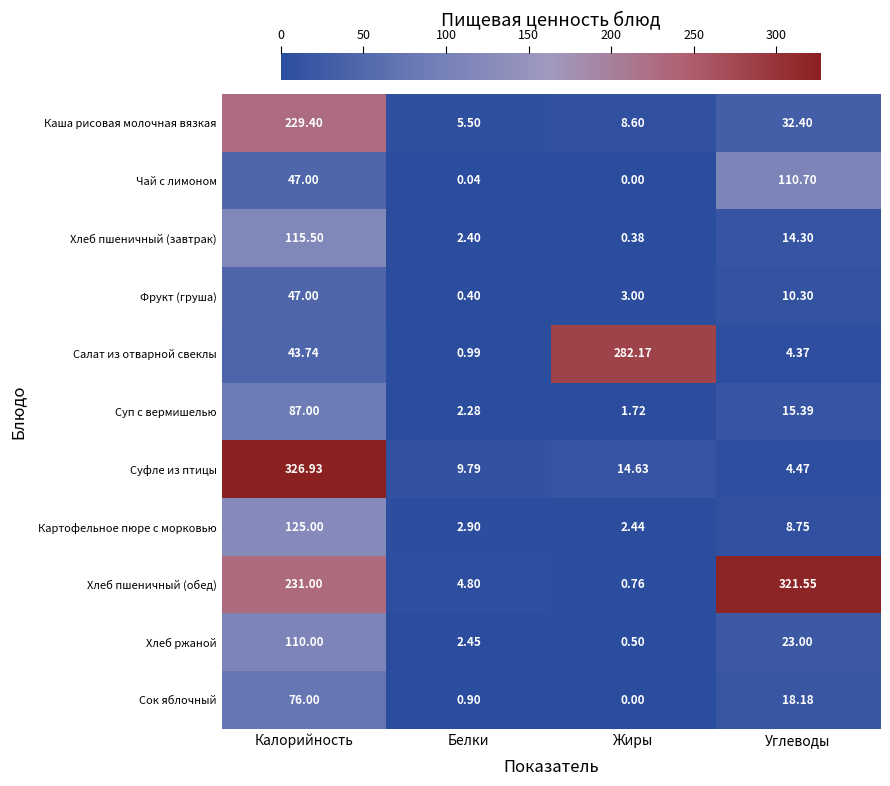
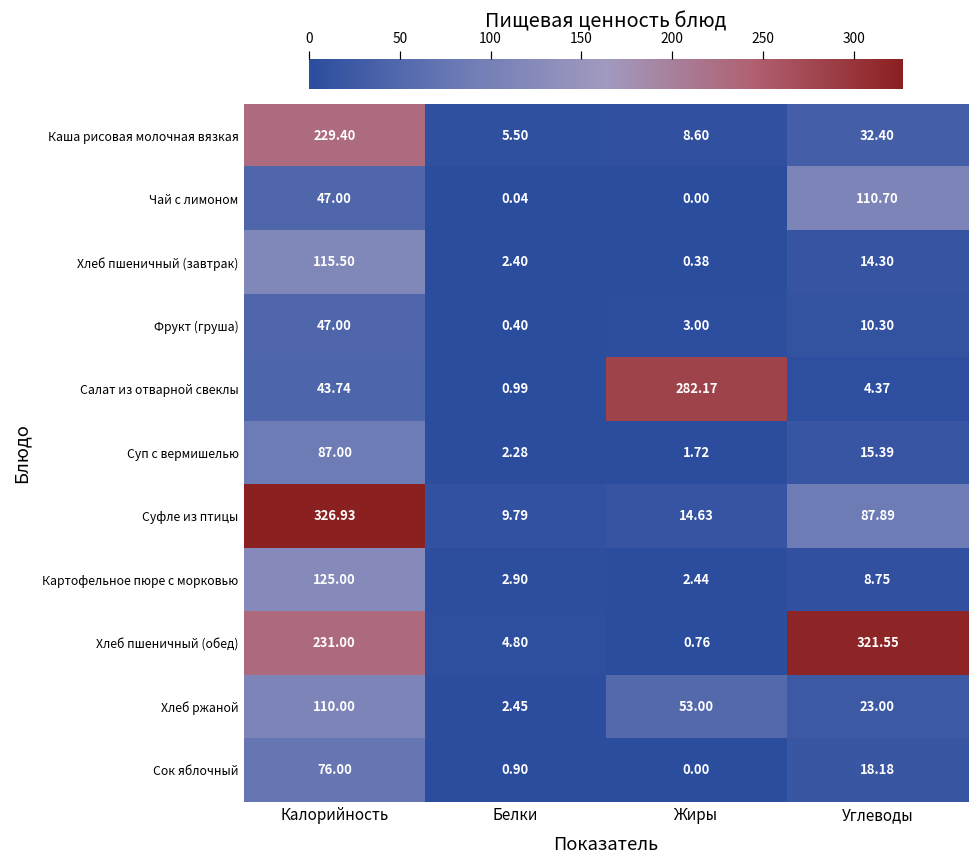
Суфле из птицы, Углеводы: 4.47 -> 87.89
Хлеб ржаной, Жиры: 0.50 -> 53.00
